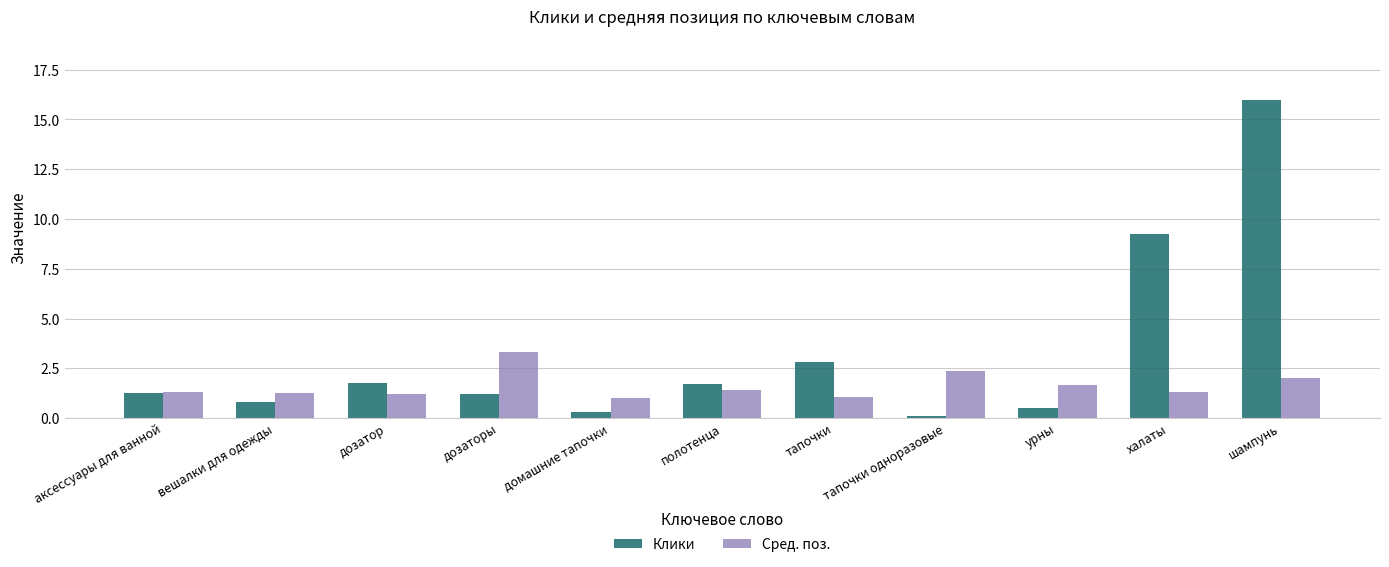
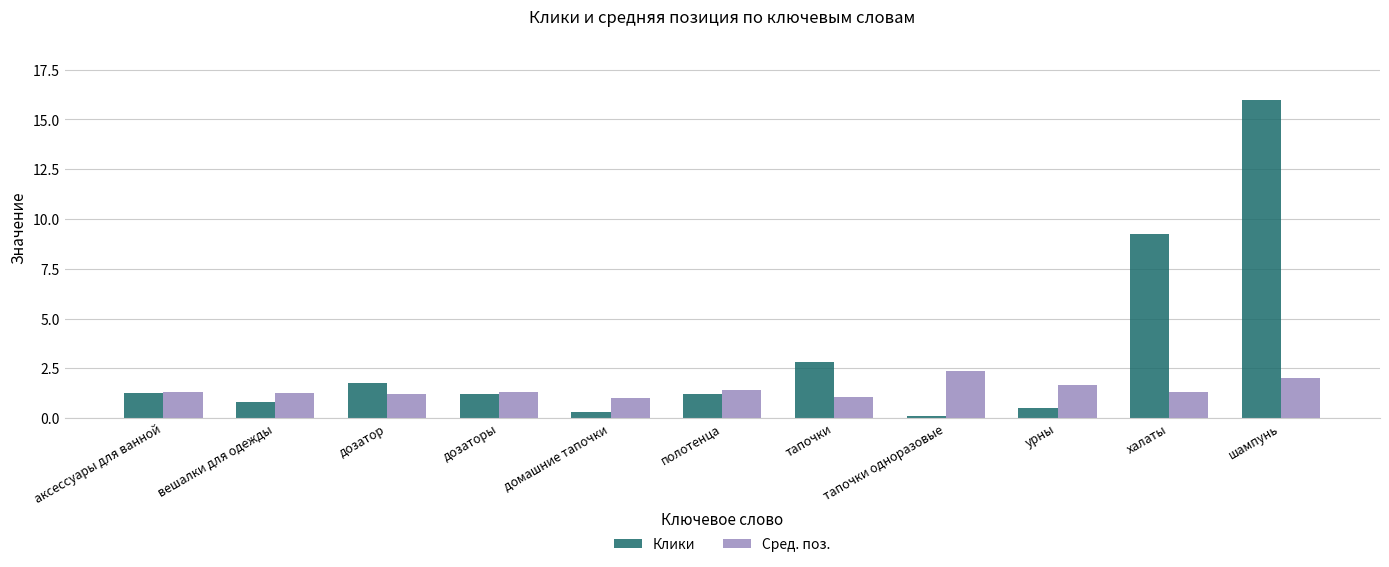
Сред. поз., дозаторы: 3.3 -> 1.3
Клики, полотенца: 1.7 -> 1.2
